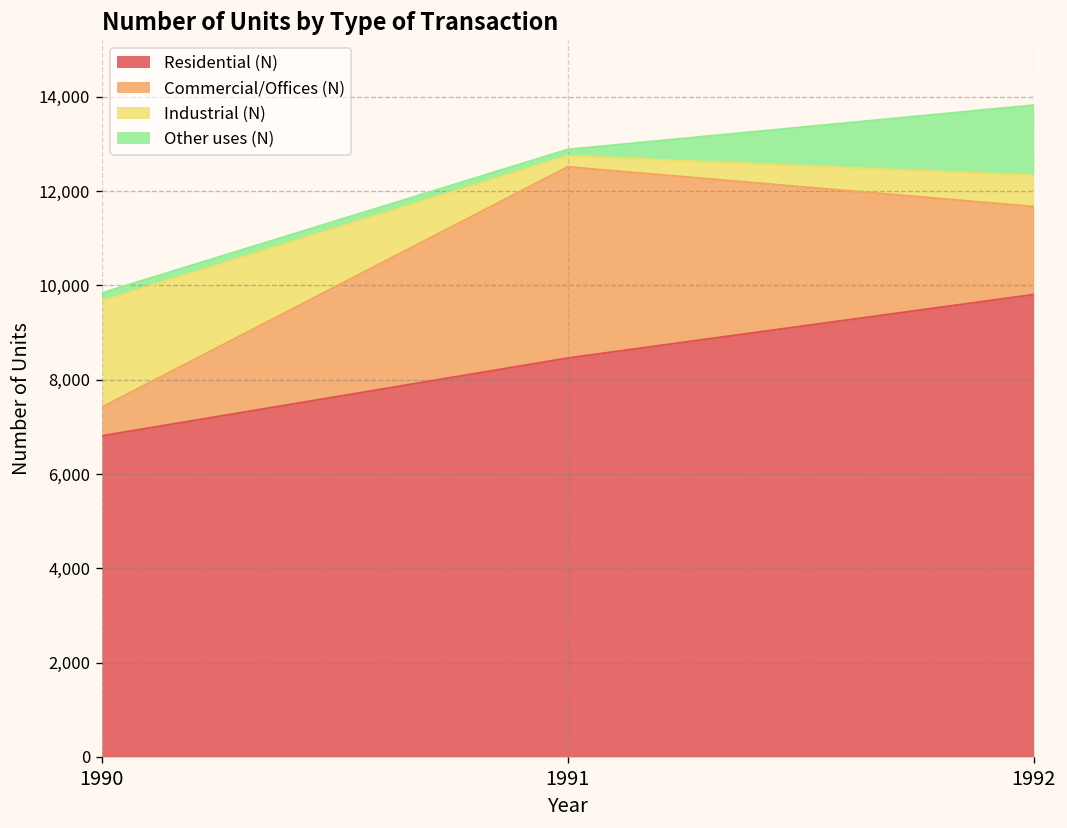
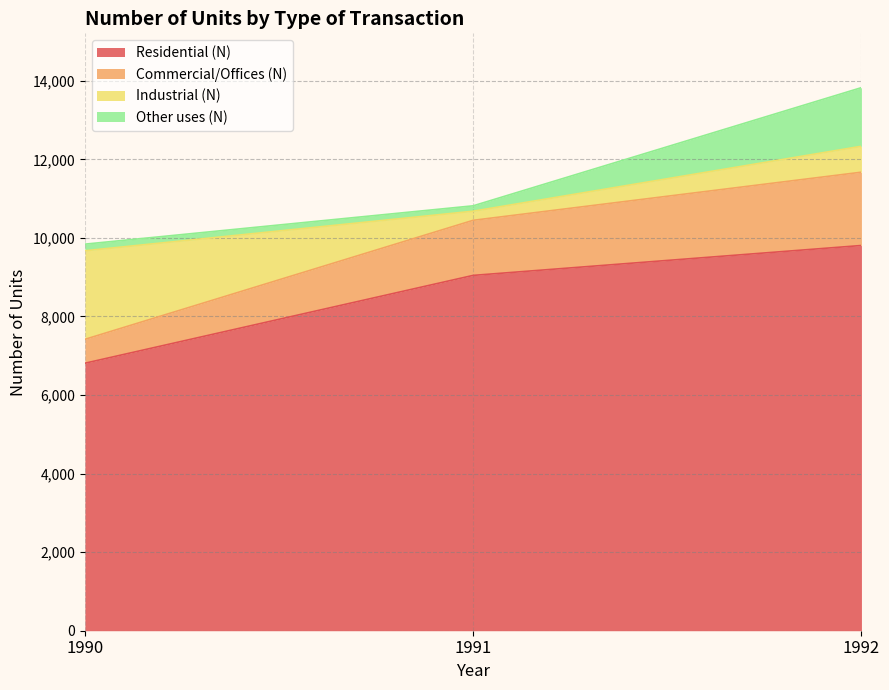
Residential (N), 1991: 8,500 -> 9,000
Commercial/Offices (N), 1991: 4,100 -> 1,400
